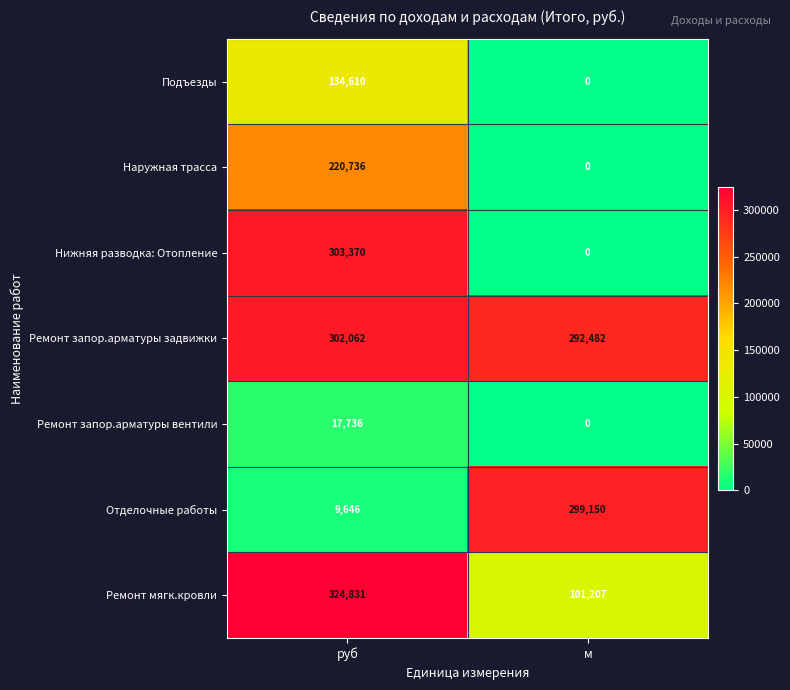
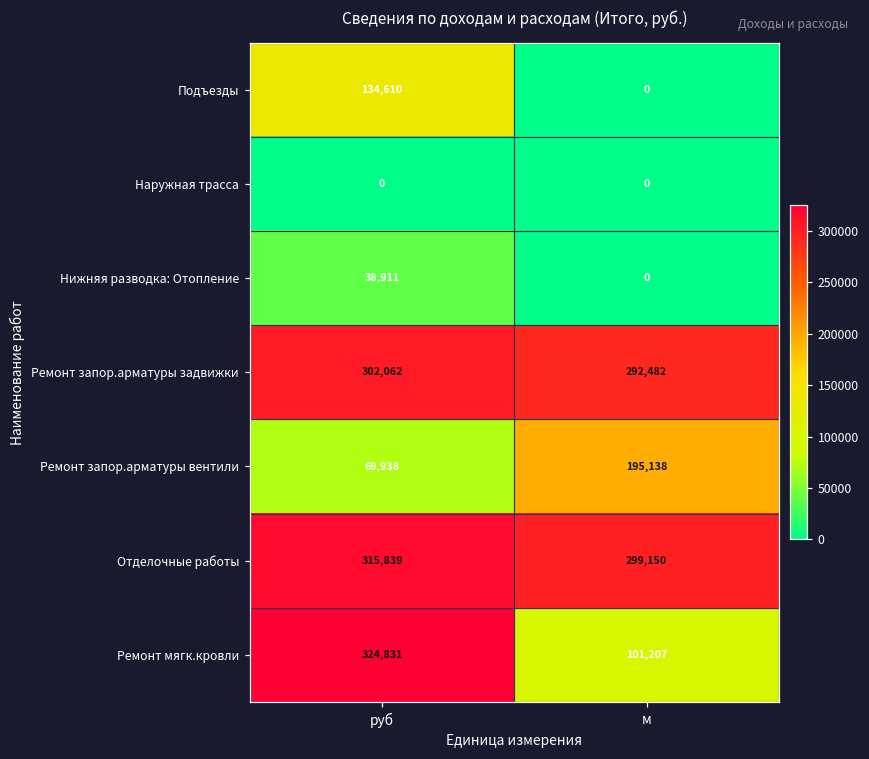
Наружная трасса, руб: 220,736 -> 0
Нижняя разводка: Отопление, руб: 303,370 -> 38,911
Ремонт запор.арматуры вентили, руб: 17,736 -> 69,938
Ремонт запор.арматуры вентили, м: 0 -> 195,138
Отделочные работы, руб: 9,646 -> 315,839
